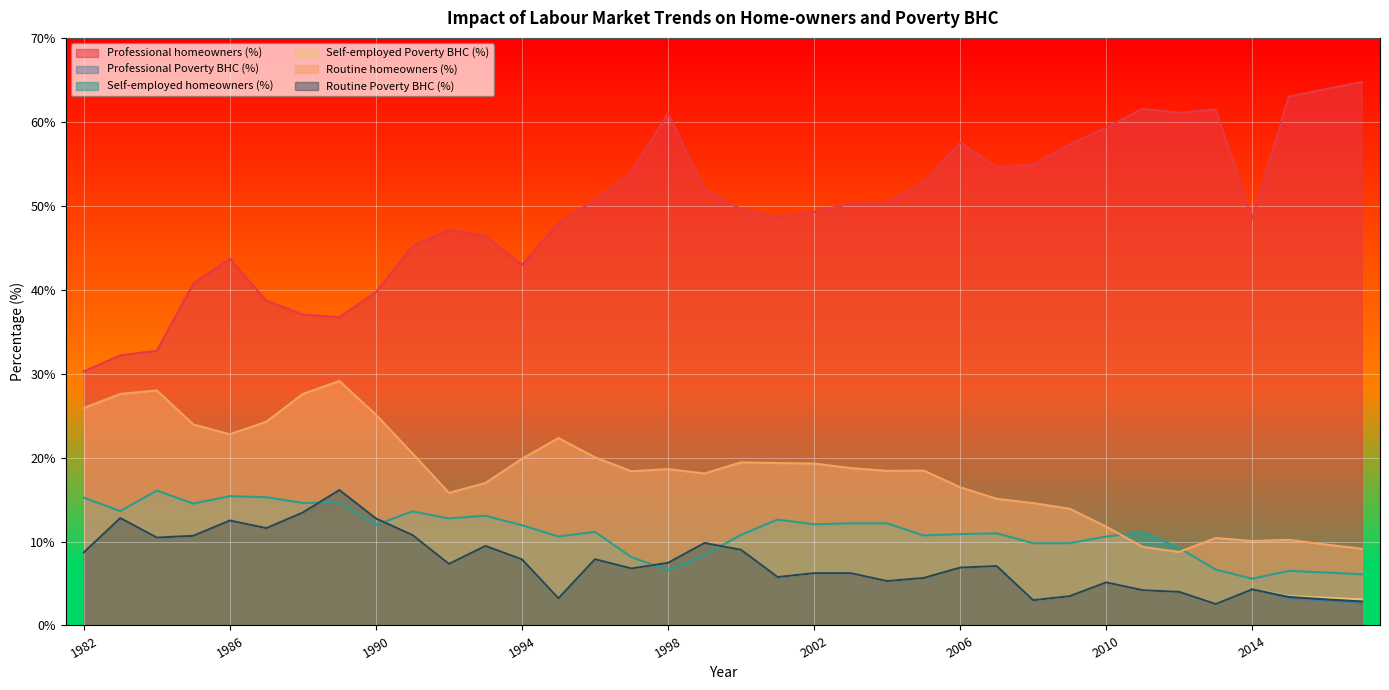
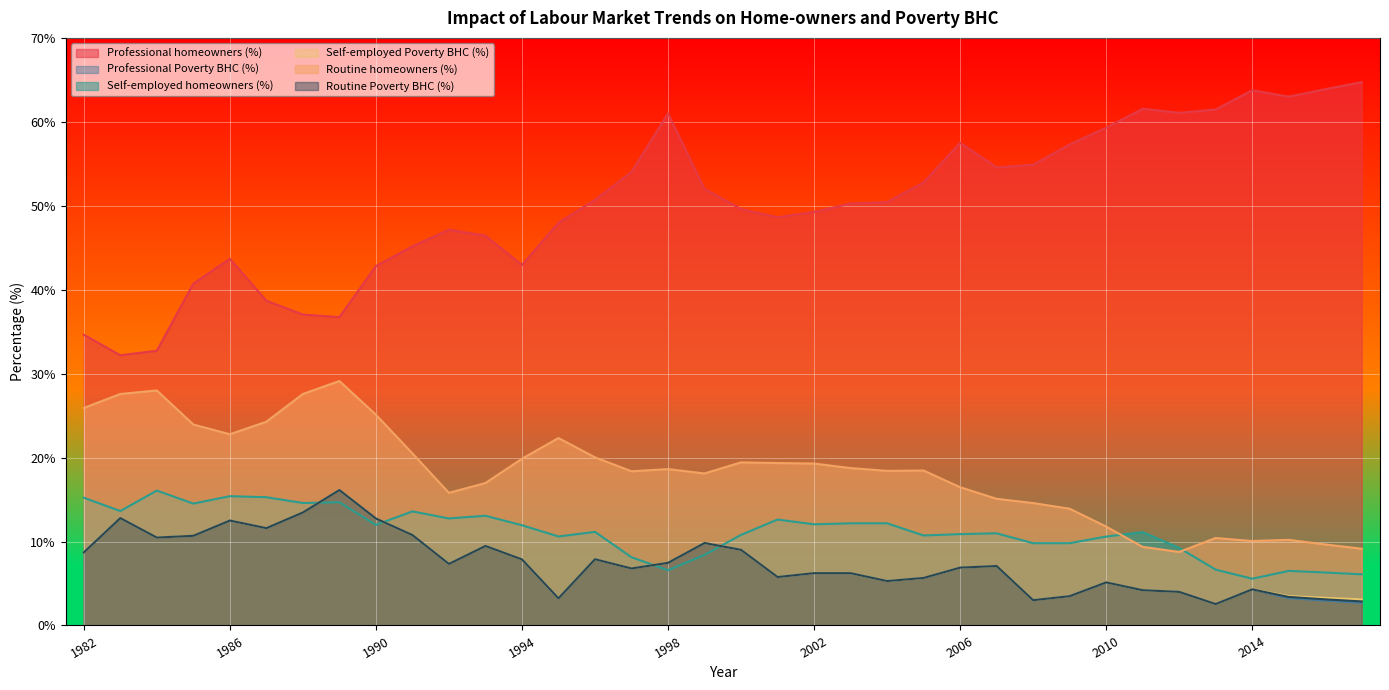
Professional homeowners (%), 1982: 30% -> 35%
Professional homeowners (%), 1990: 40% -> 43%
Professional homeowners (%), 2014: 48% -> 64%
